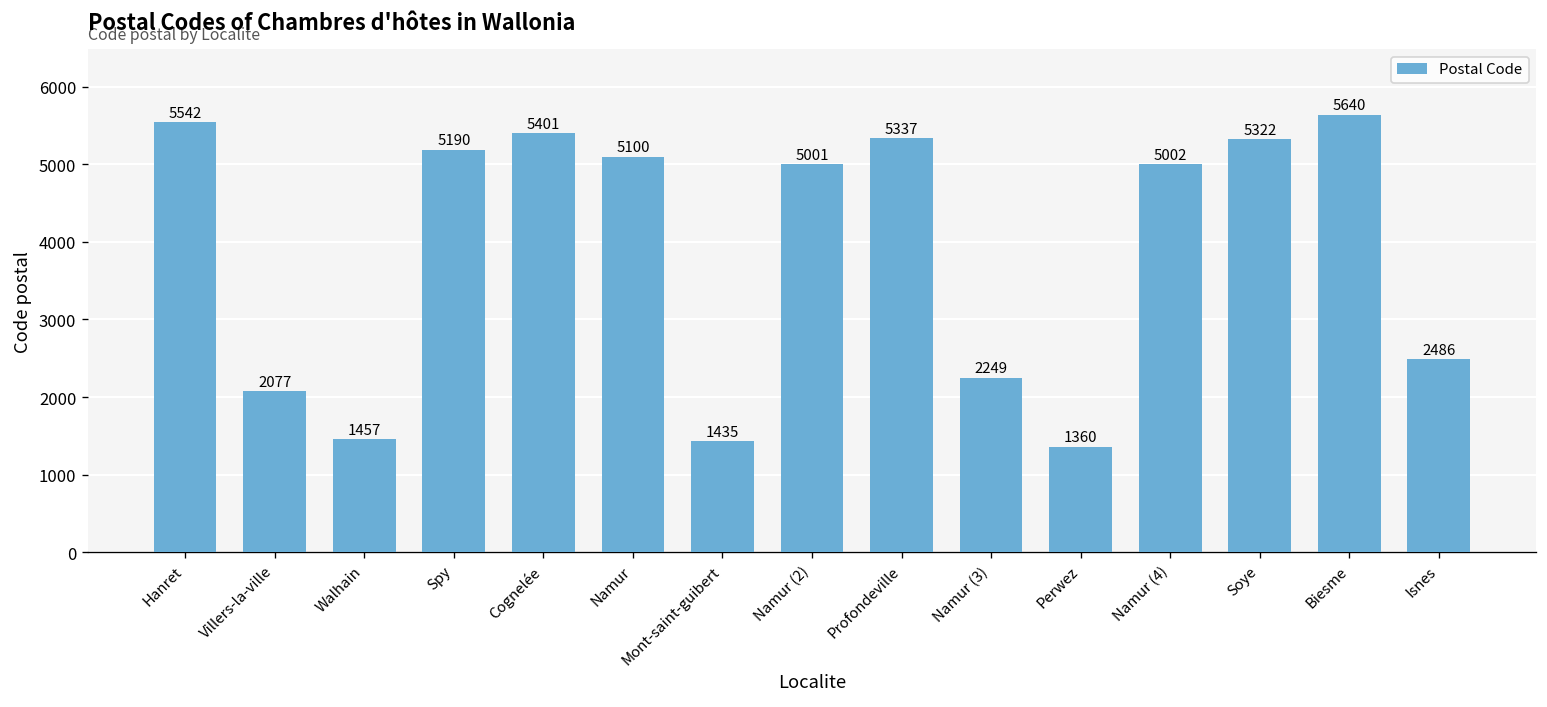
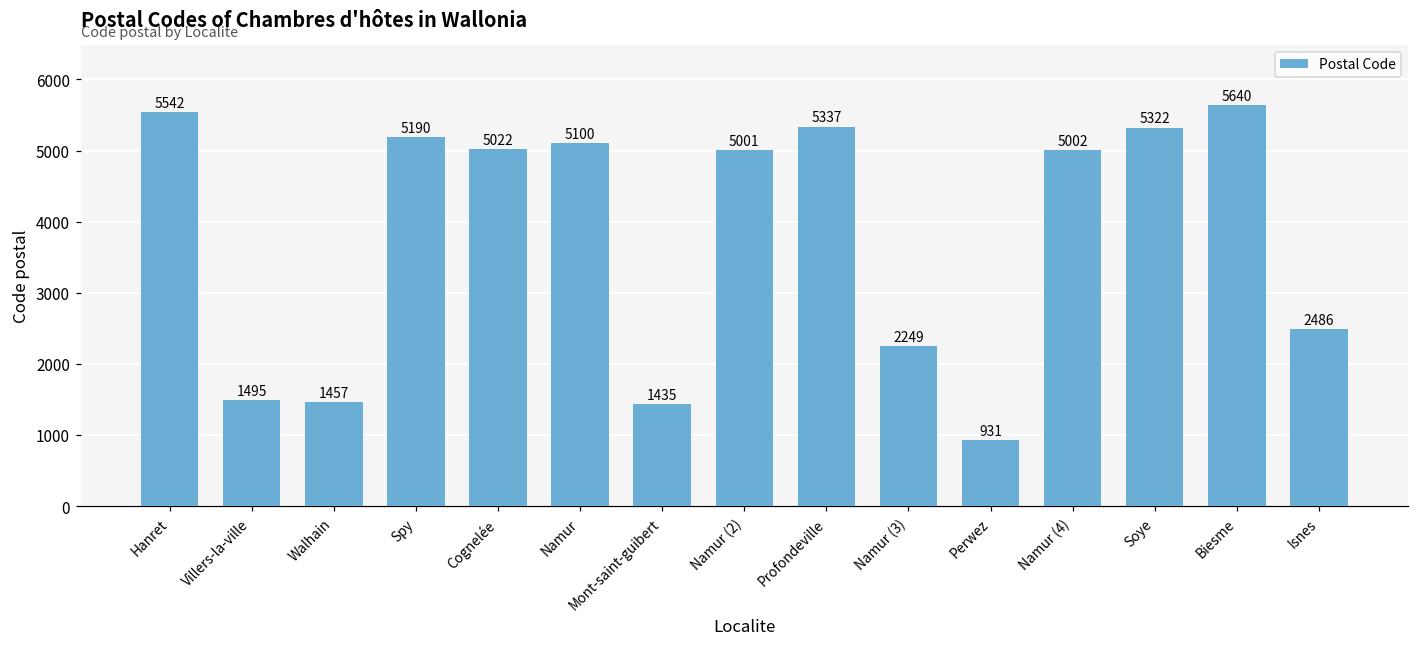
Villers-la-ville: 2077 -> 1495
Cognelée: 5401 -> 5022
Perwez: 1360 -> 931
